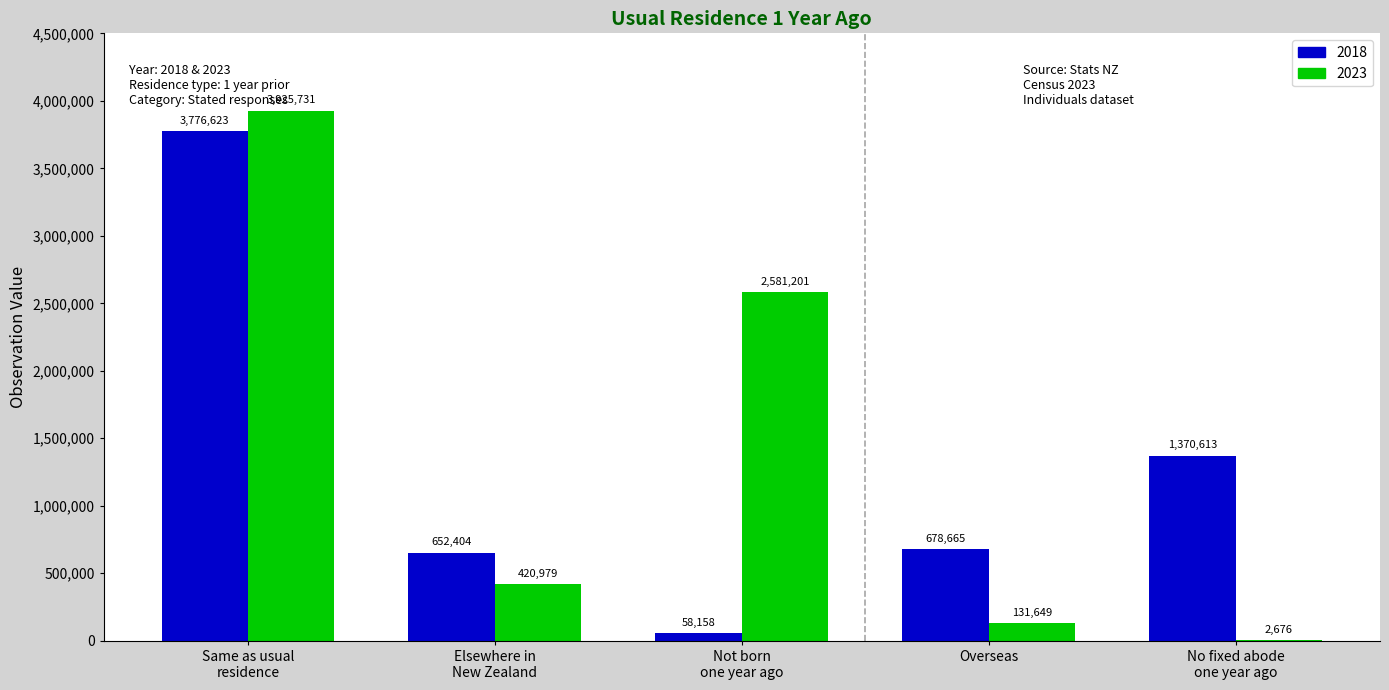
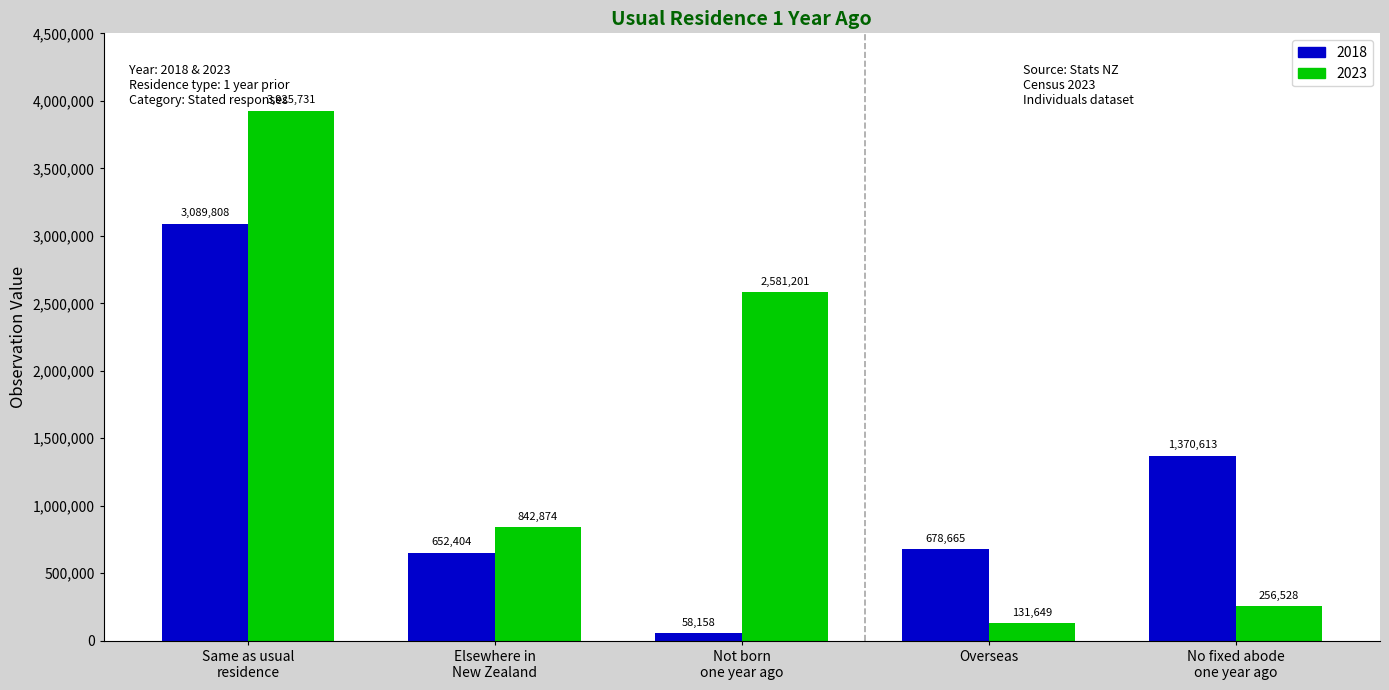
2018, Same as usual residence: 3,776,623 -> 3,089,808
2023, Elsewhere in New Zealand: 420,979 -> 842,874
2023, No fixed abode one year ago: 2,676 -> 256,528
